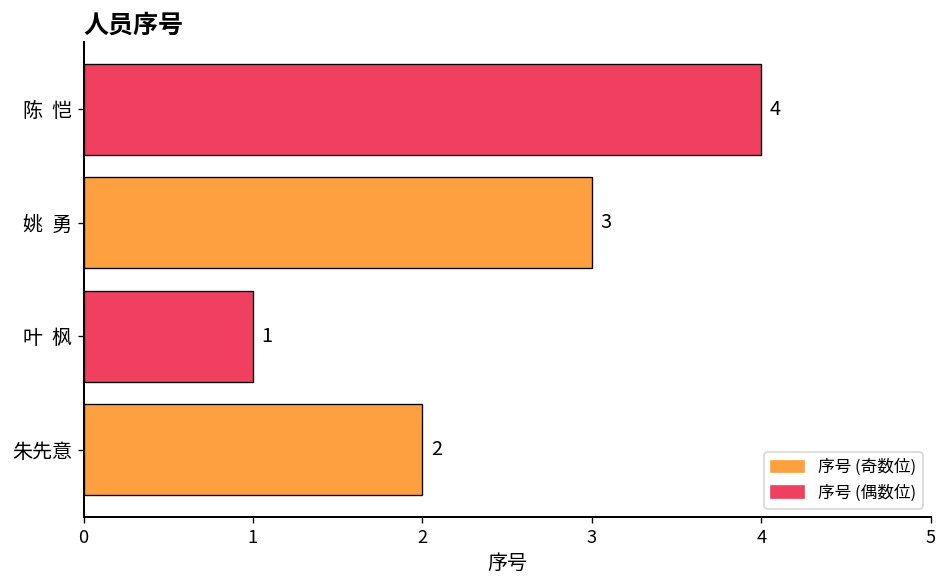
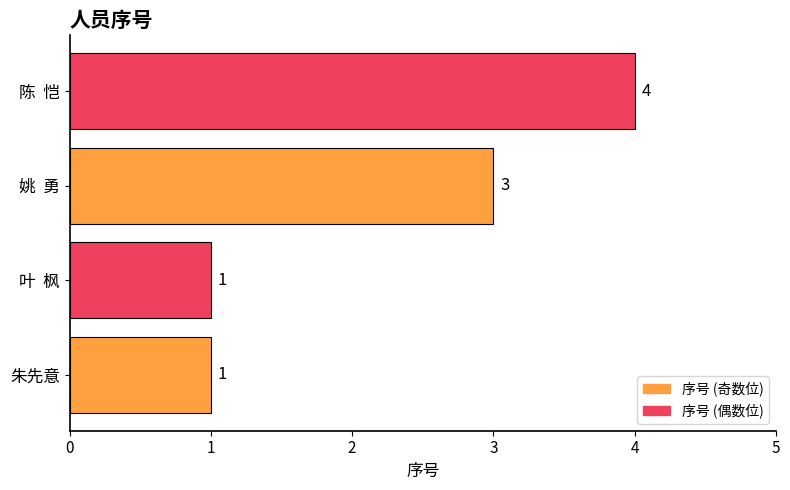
朱先意: 2 -> 1
